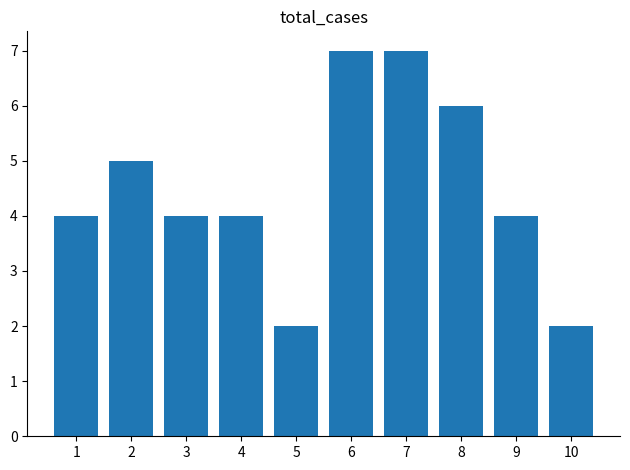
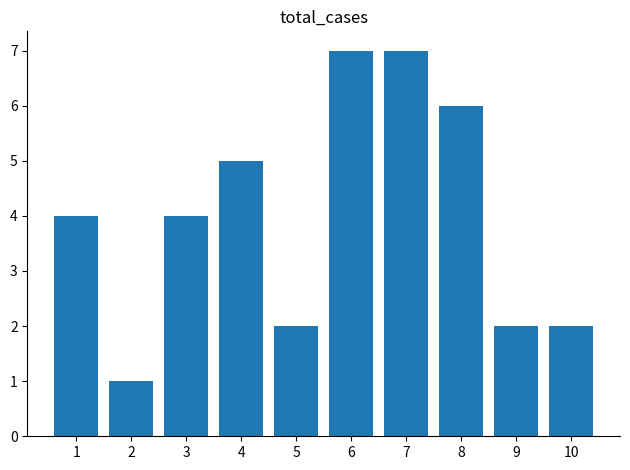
2: 5 -> 1
4: 4 -> 5
9: 4 -> 2
